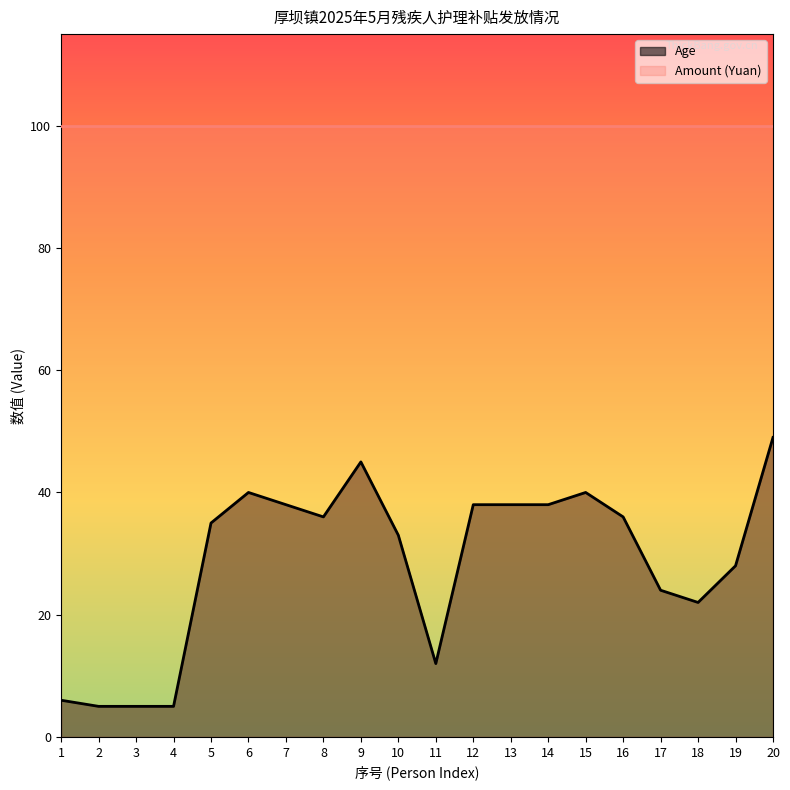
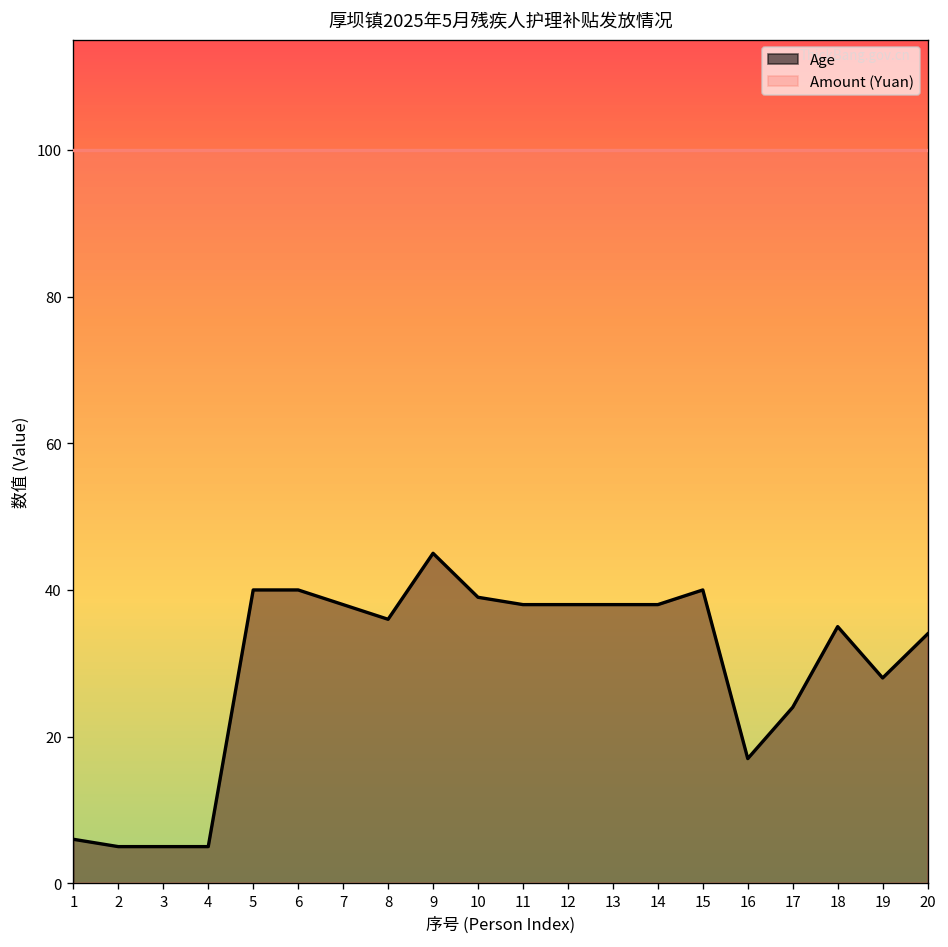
Age, 5: 35 -> 40
Age, 10: 33 -> 39
Age, 11: 12 -> 38
Age, 16: 36 -> 17
Age, 18: 22 -> 35
Age, 20: 49 -> 34
